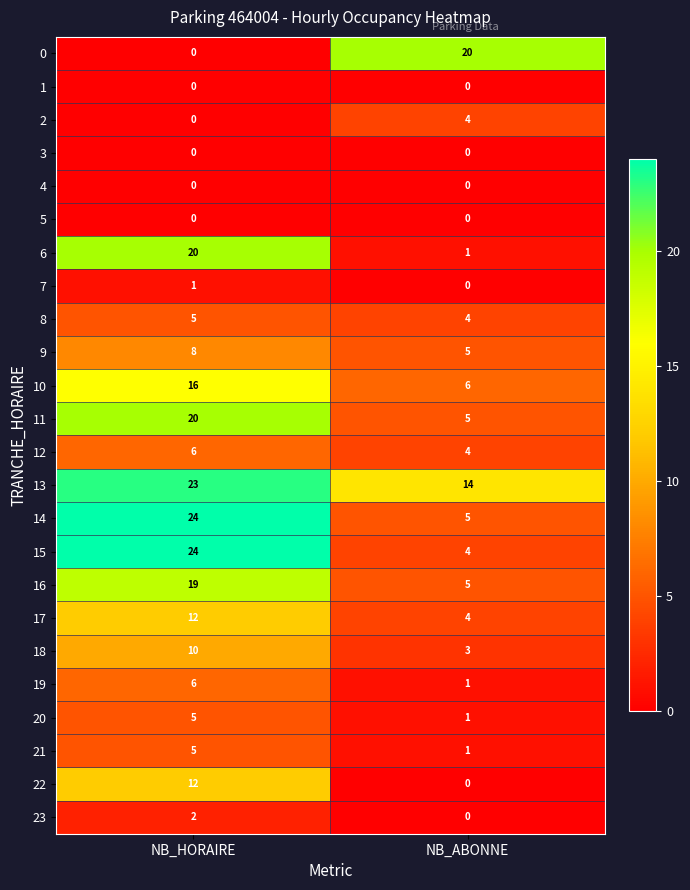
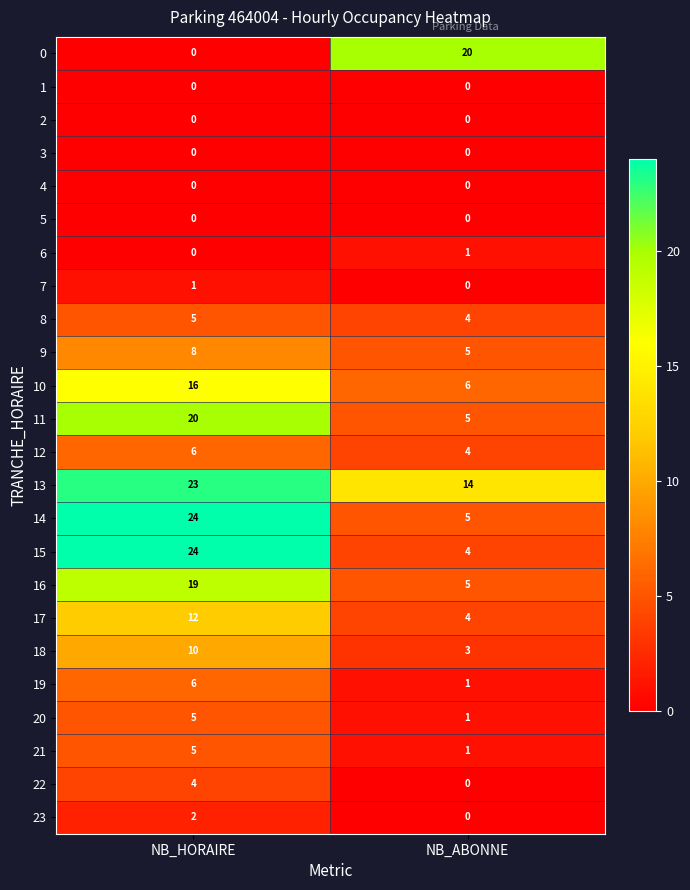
2, NB_ABONNE: 4 -> 0
6, NB_HORAIRE: 20 -> 0
22, NB_HORAIRE: 12 -> 4
